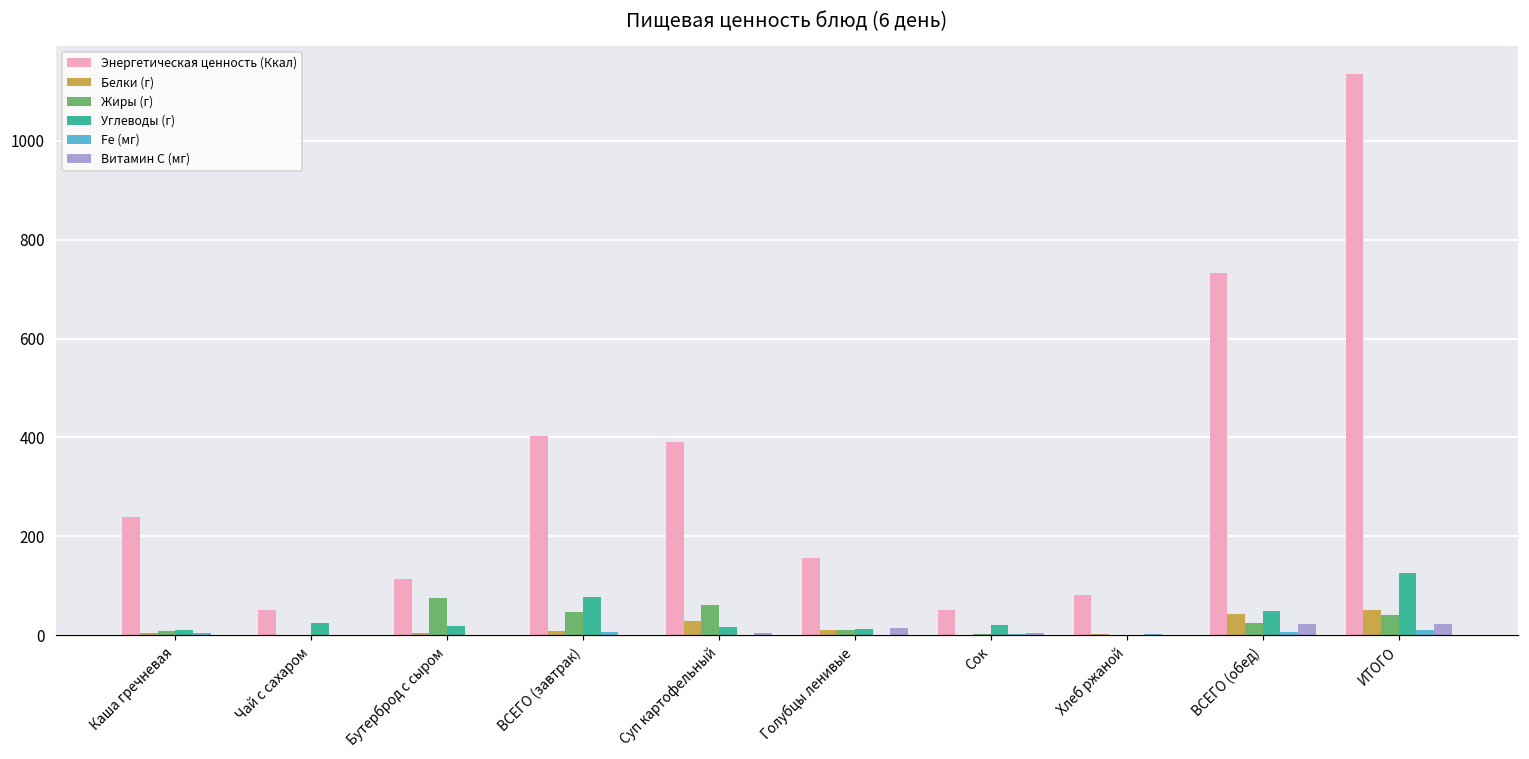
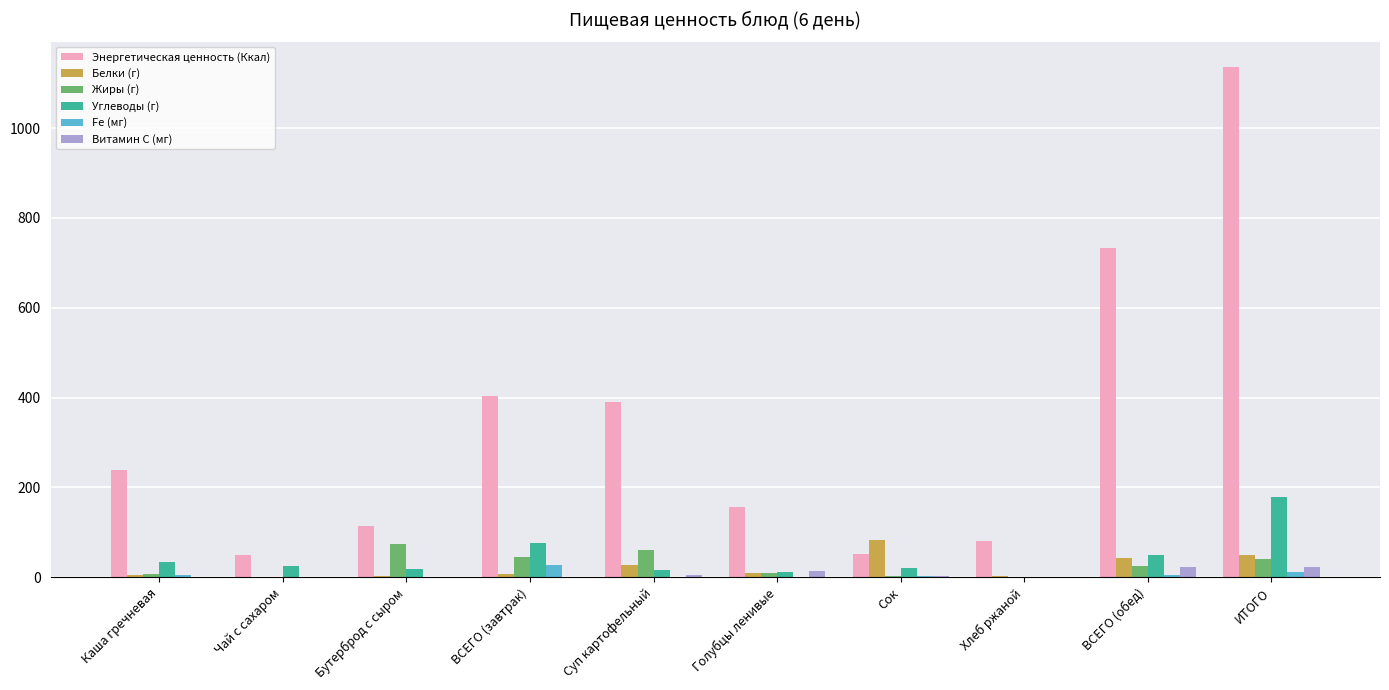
Углеводы (г), Каша гречневая: 10 -> 30
Fe (мг), ВСЕГО (завтрак): 10 -> 30
Белки (г), Сок: 0 -> 80
Углеводы (г), ИТОГО: 130 -> 180
